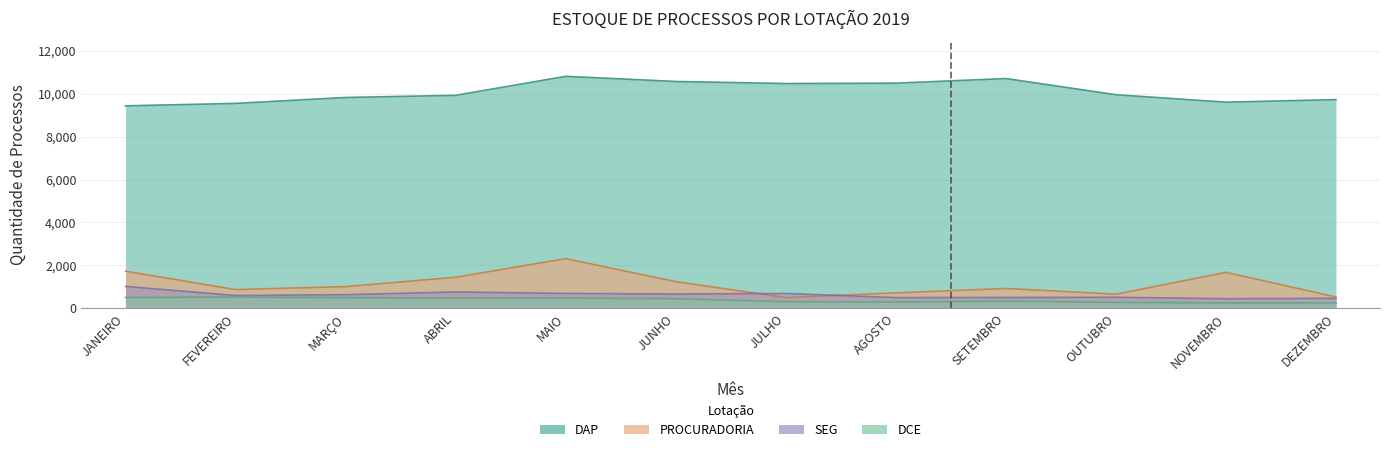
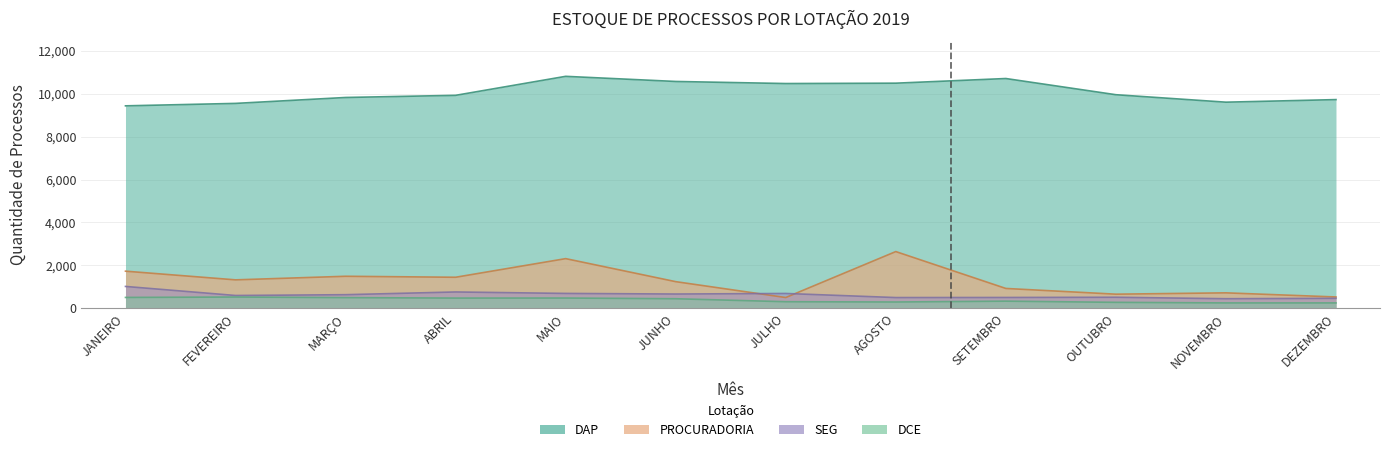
PROCURADORIA, FEVEREIRO: 900 -> 1,300
PROCURADORIA, MARÇO: 1,000 -> 1,500
PROCURADORIA, AGOSTO: 700 -> 2,600
PROCURADORIA, NOVEMBRO: 1,700 -> 700
